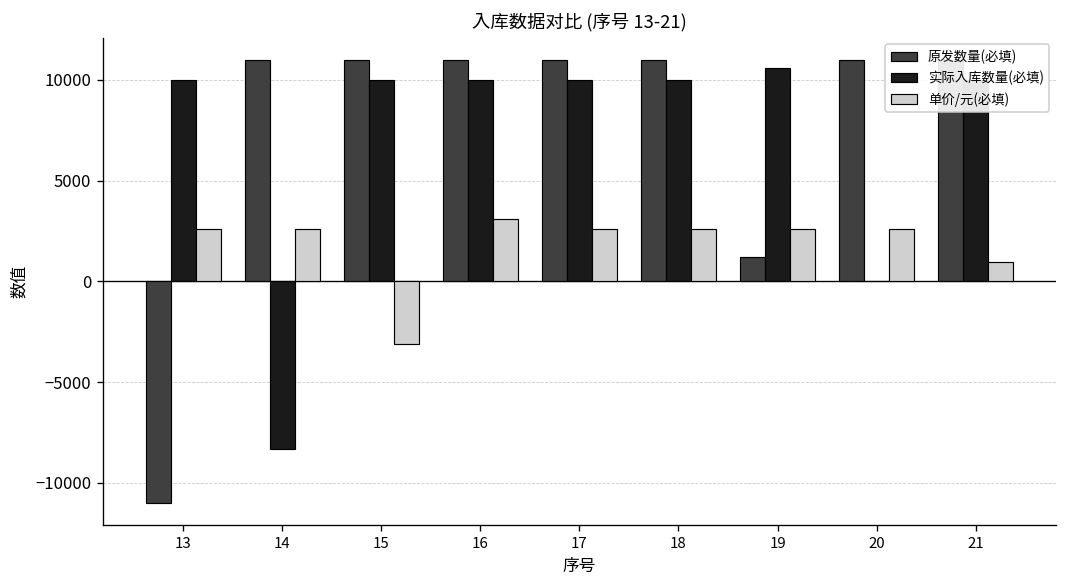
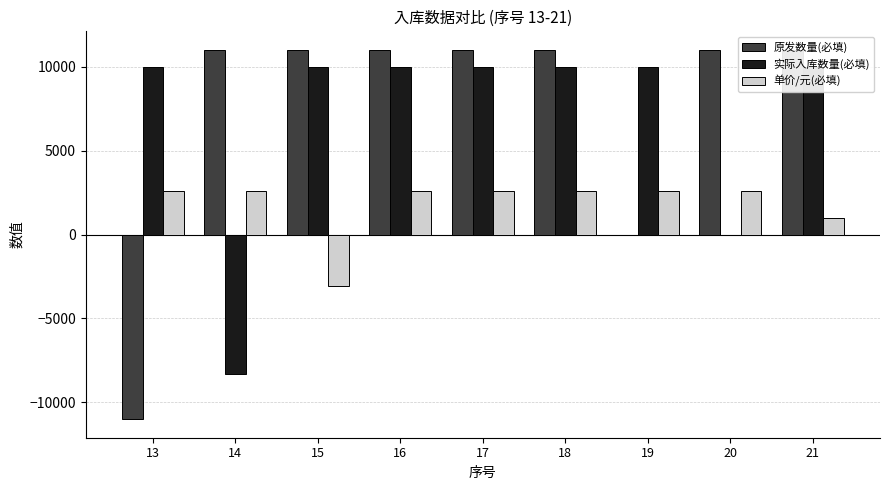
单价/元(必填), 16: 3100 -> 2600
原发数量(必填), 19: 1200 -> 0
实际入库数量(必填), 19: 10600 -> 10000
